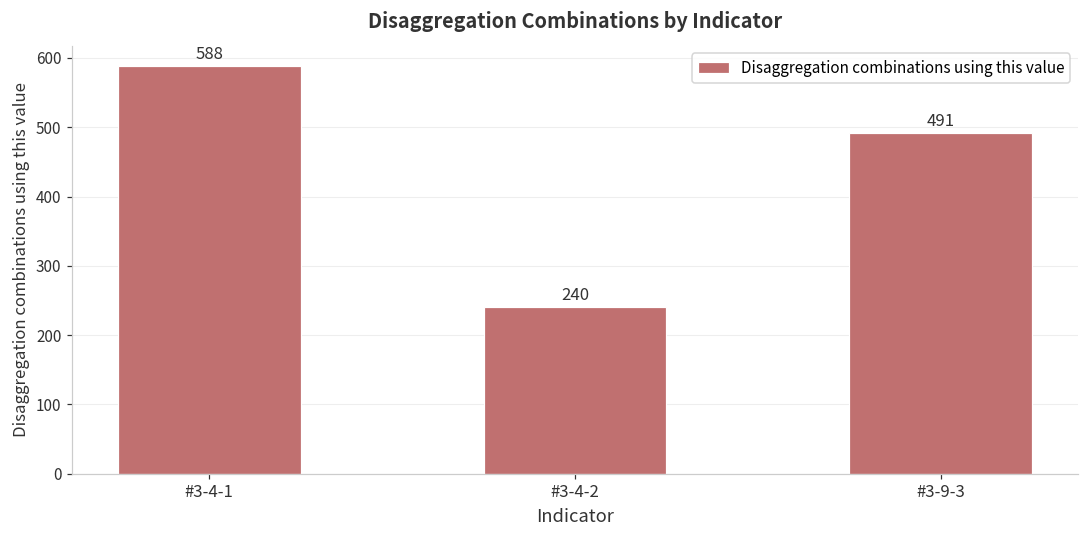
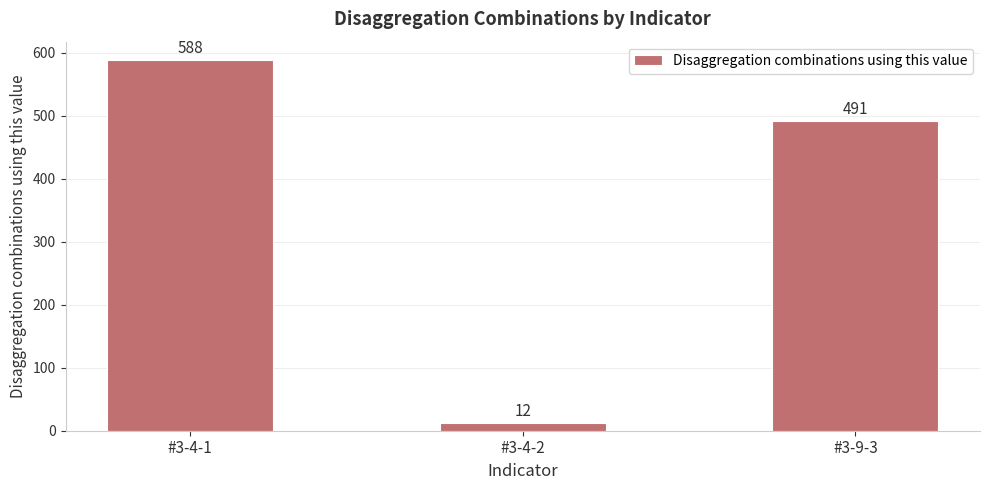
#3-4-2: 240 -> 12
